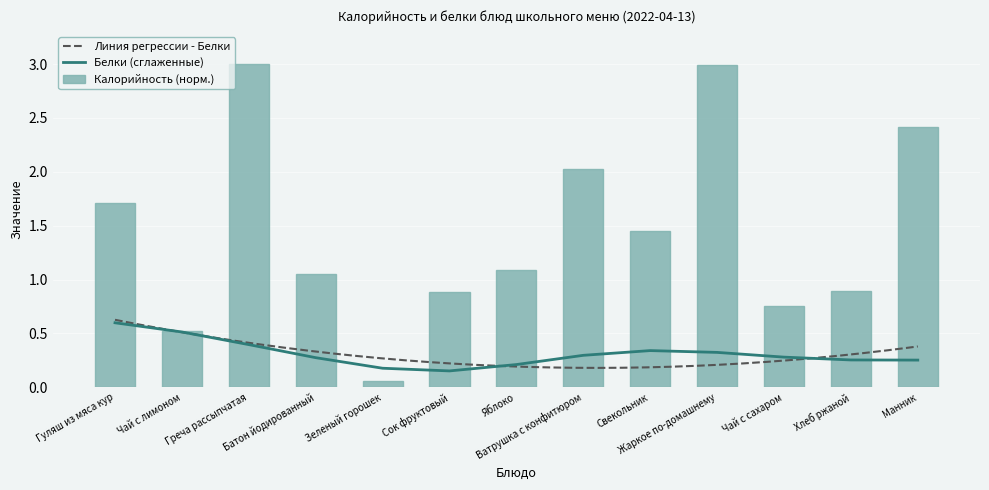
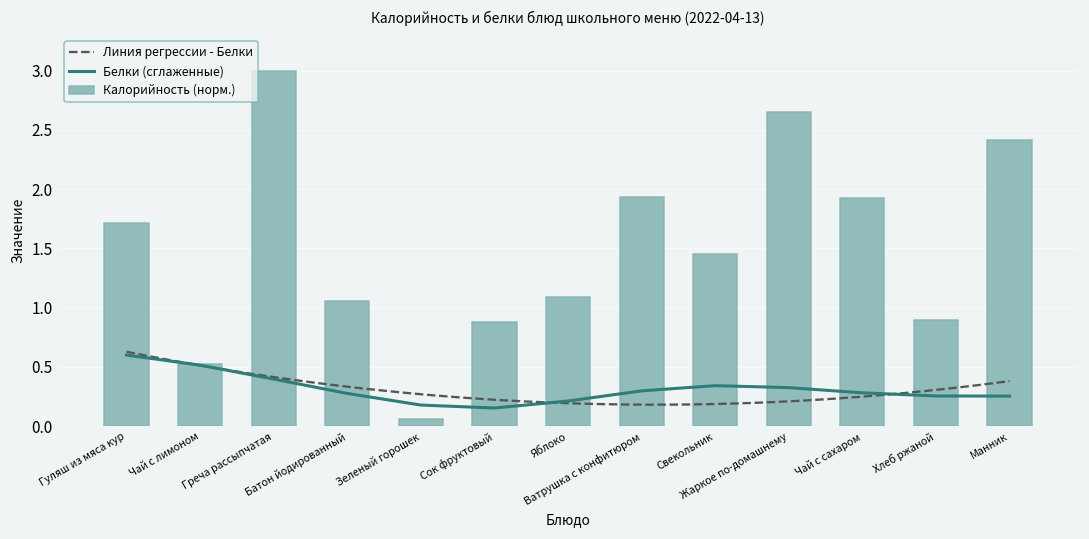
Калорийность (норм.), Ватрушка с конфитюром: 2.03 -> 1.93
Калорийность (норм.), Жаркое по-домашнему: 2.99 -> 2.65
Калорийность (норм.), Чай с сахаром: 0.75 -> 1.93
